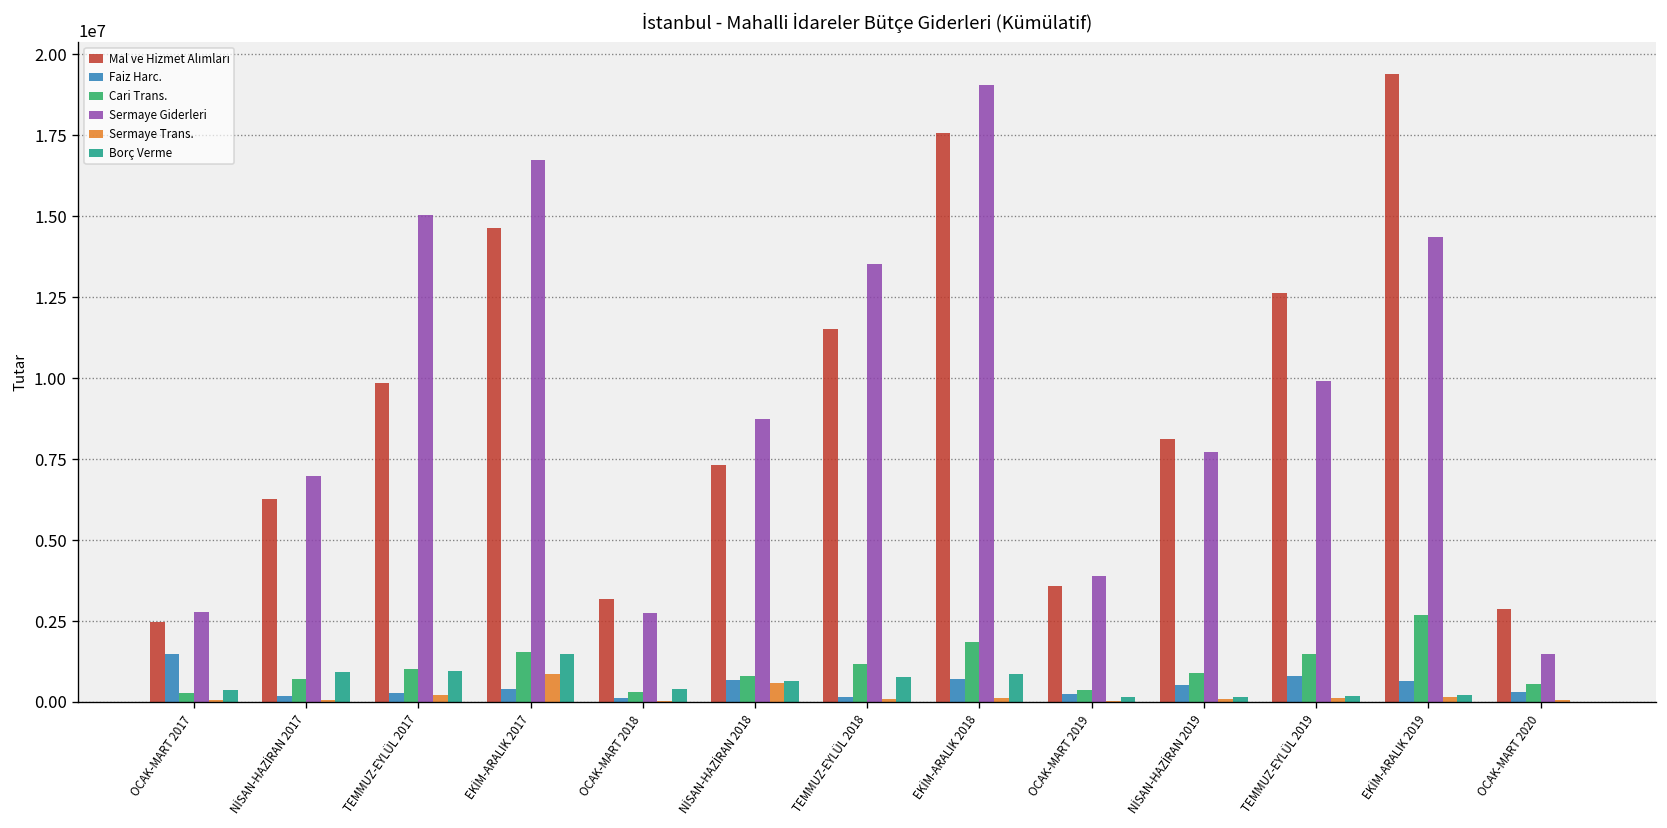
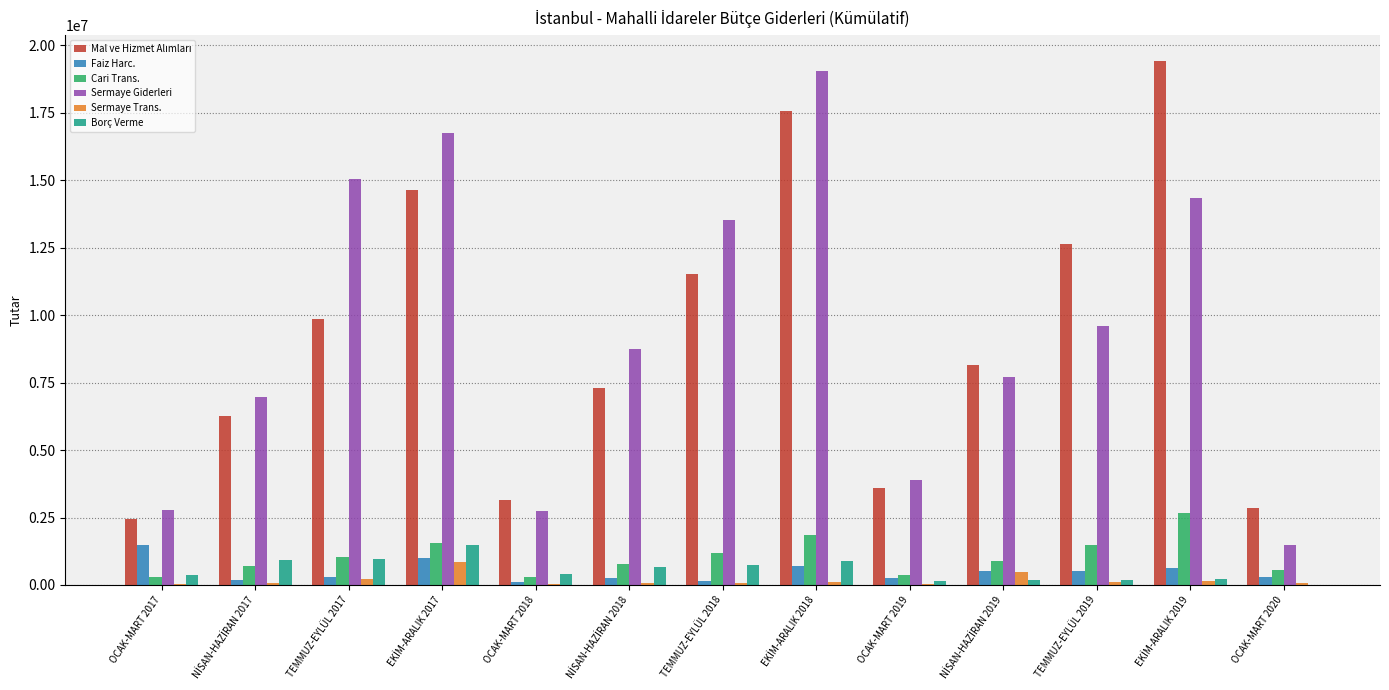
Faiz Harc., EKİM-ARALIK 2017: 400000 -> 1000000
Faiz Harc., NİSAN-HAZİRAN 2018: 700000 -> 300000
Sermaye Trans., NİSAN-HAZİRAN 2018: 600000 -> 100000
Sermaye Trans., NİSAN-HAZİRAN 2019: 100000 -> 500000
Faiz Harc., TEMMUZ-EYLÜL 2019: 800000 -> 500000
Sermaye Giderleri, TEMMUZ-EYLÜL 2019: 9900000 -> 9600000
